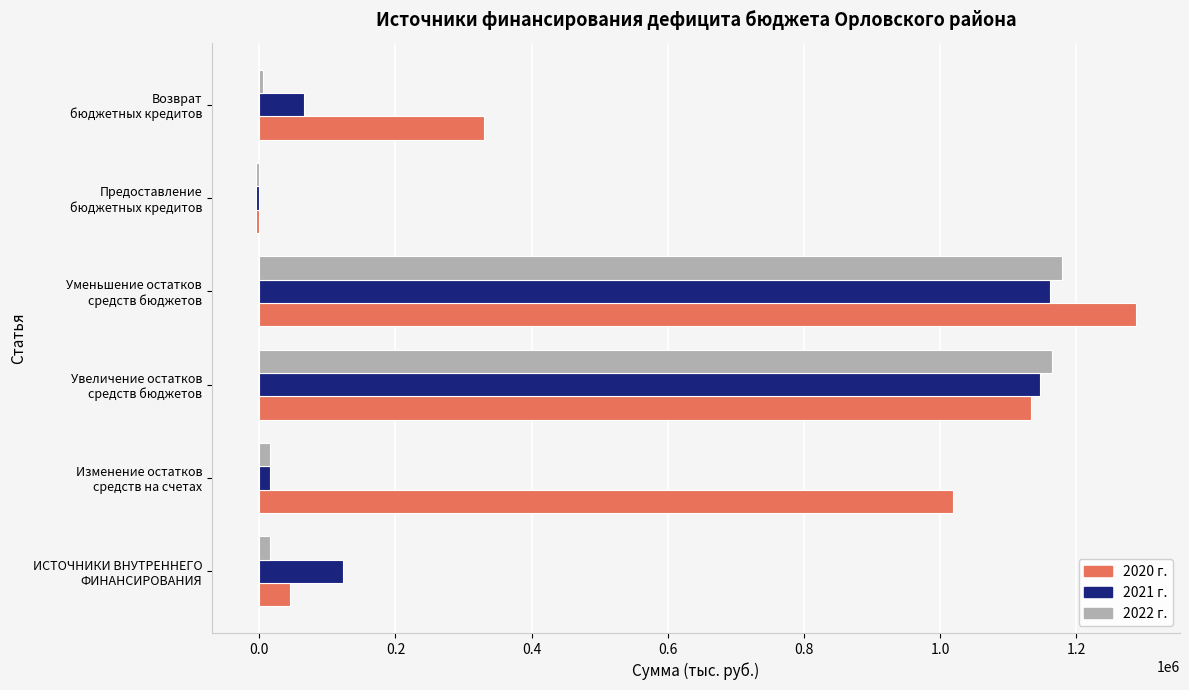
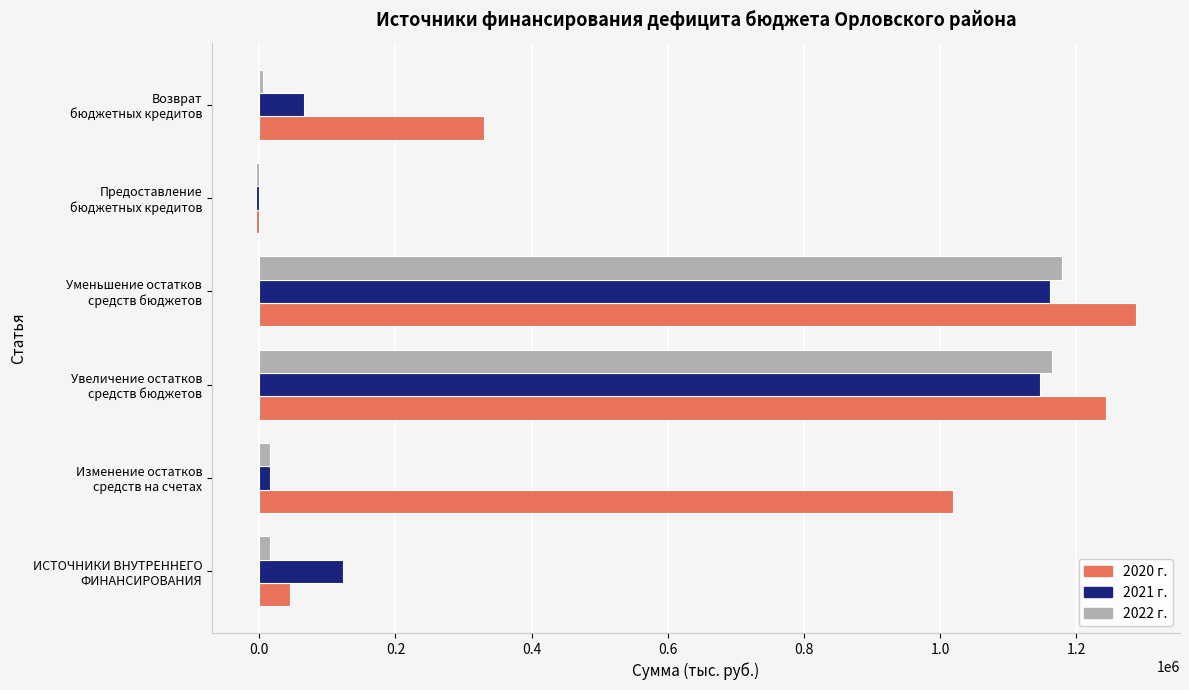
2020 г., Увеличение остатков средств бюджетов: 1130000 -> 1240000
